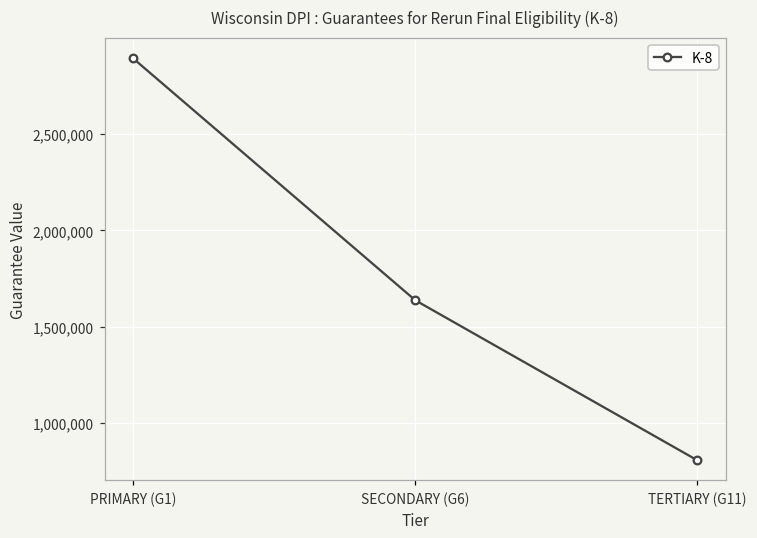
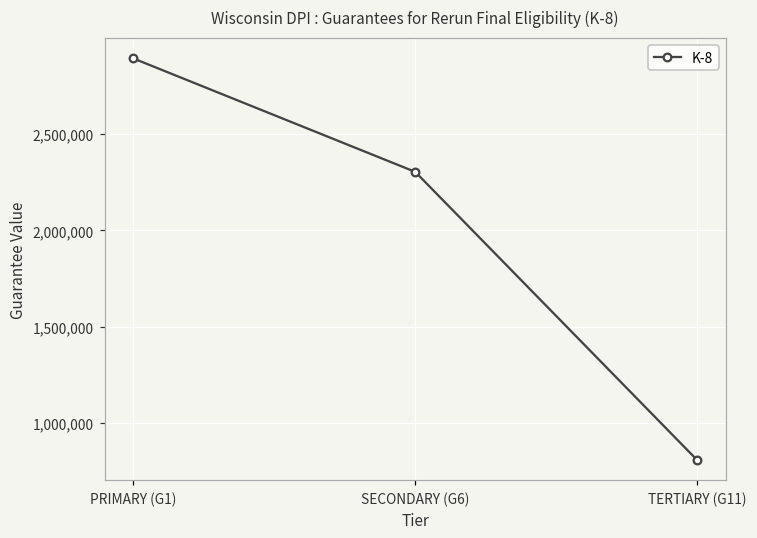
SECONDARY (G6): 1,640,000 -> 2,300,000
